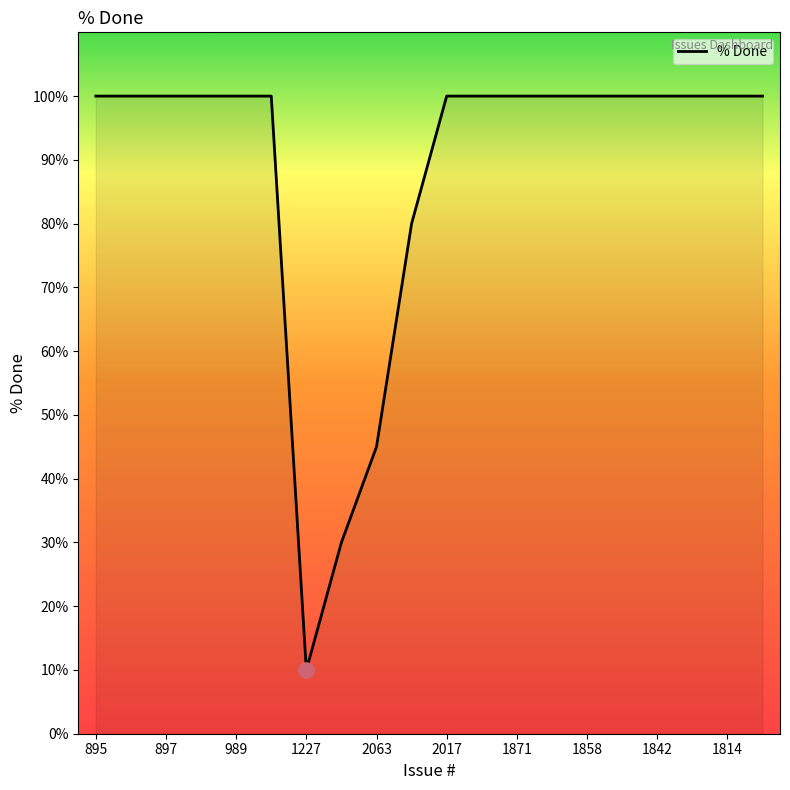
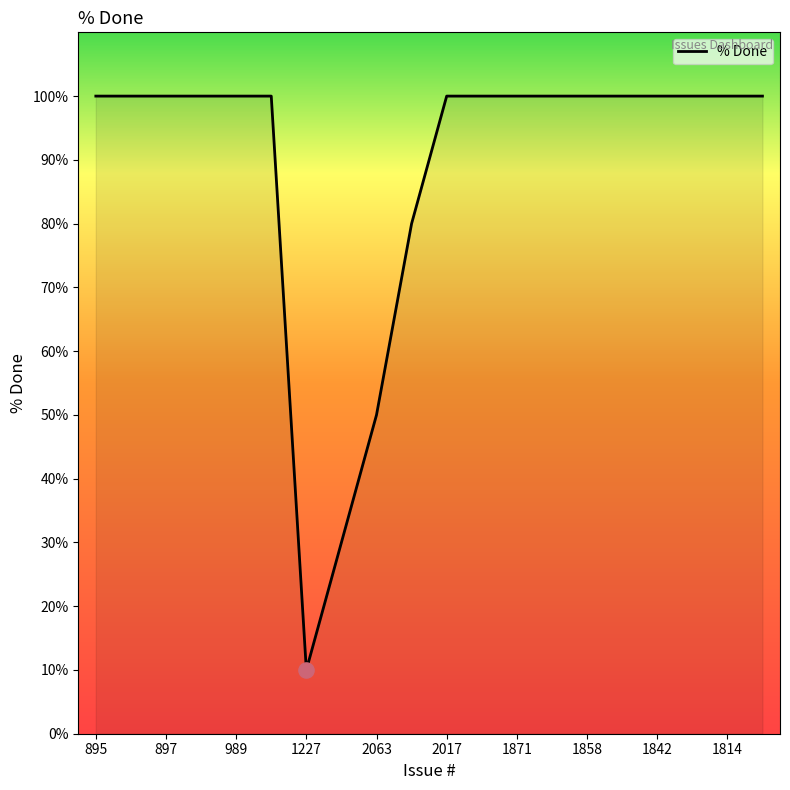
% Done, 2063: 45% -> 50%
